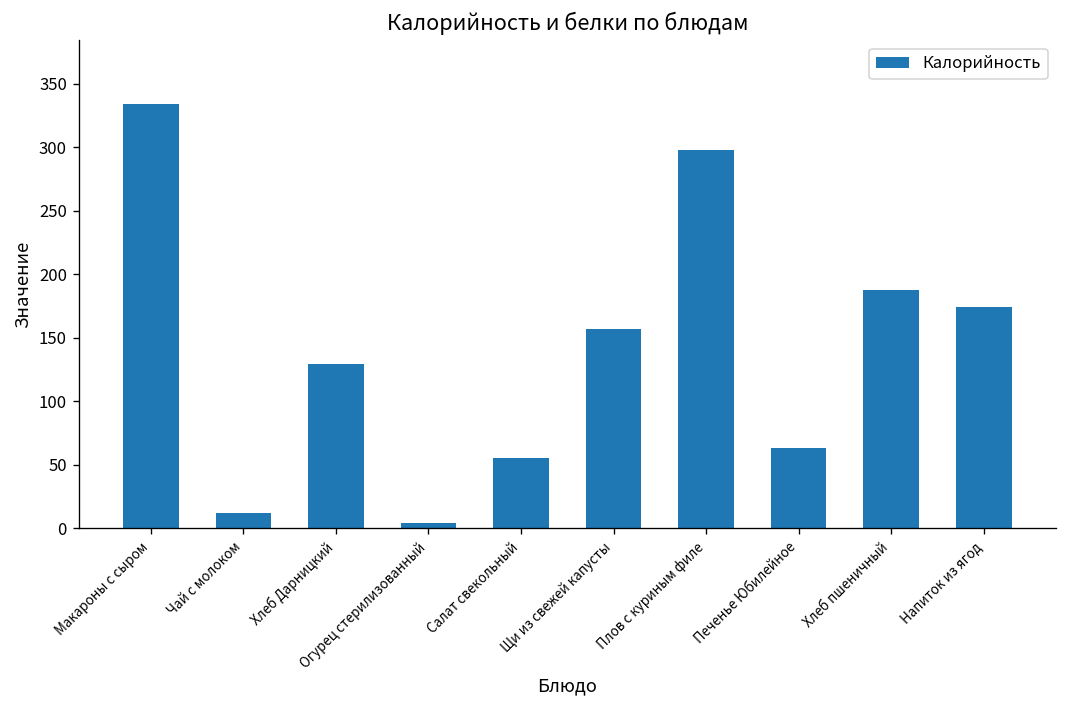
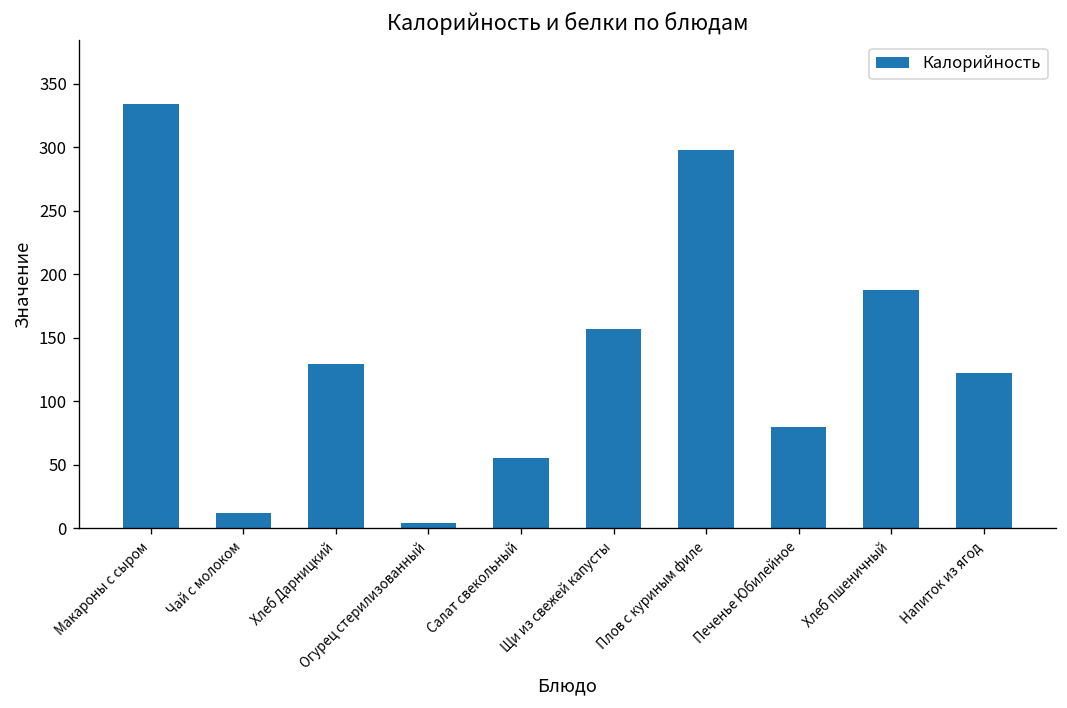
Печенье Юбилейное: 63 -> 80
Напиток из ягод: 175 -> 123
